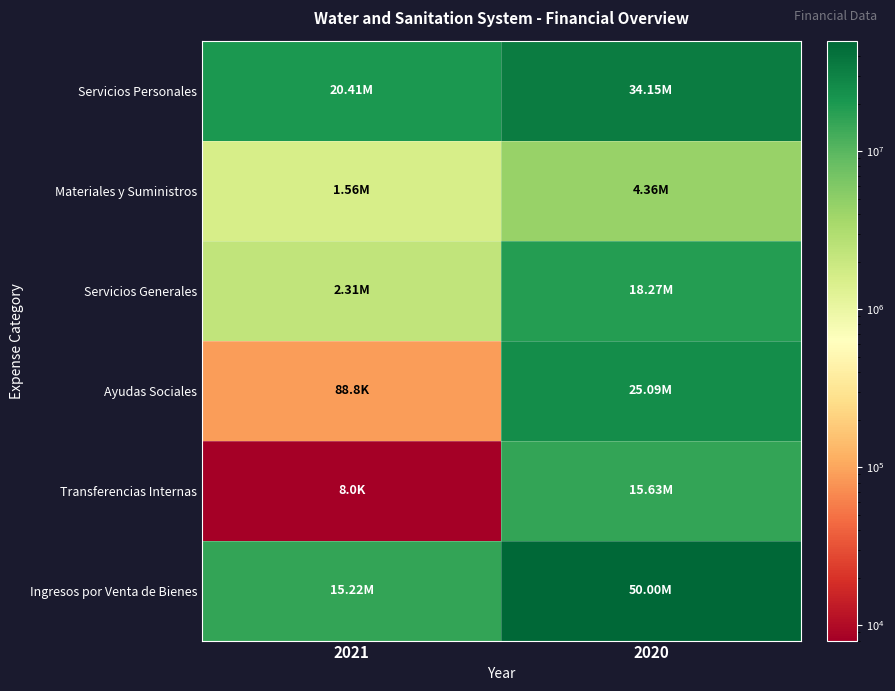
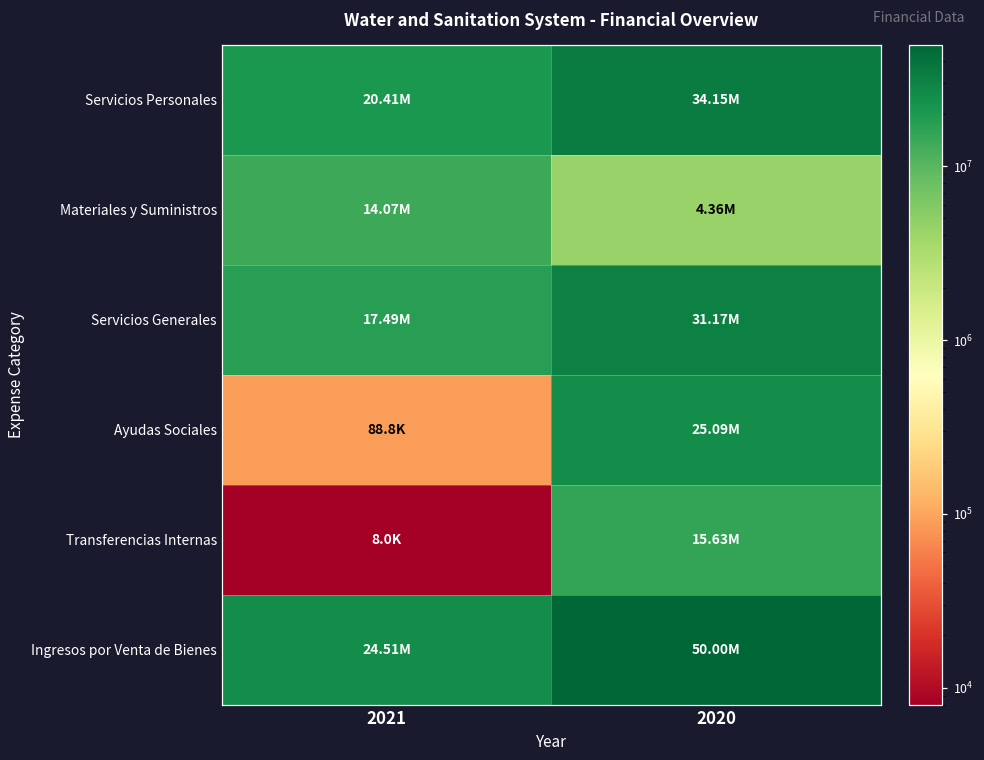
Materiales y Suministros, 2021: 1.56M -> 14.07M
Servicios Generales, 2021: 2.31M -> 17.49M
Servicios Generales, 2020: 18.27M -> 31.17M
Ingresos por Venta de Bienes, 2021: 15.22M -> 24.51M
